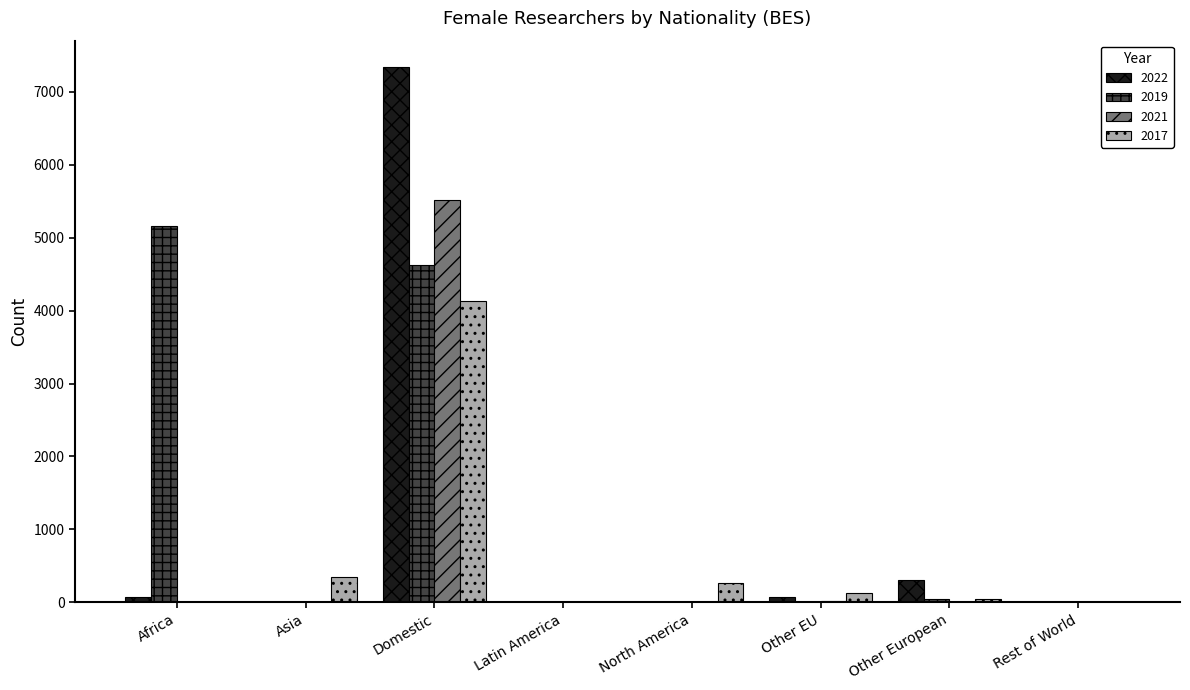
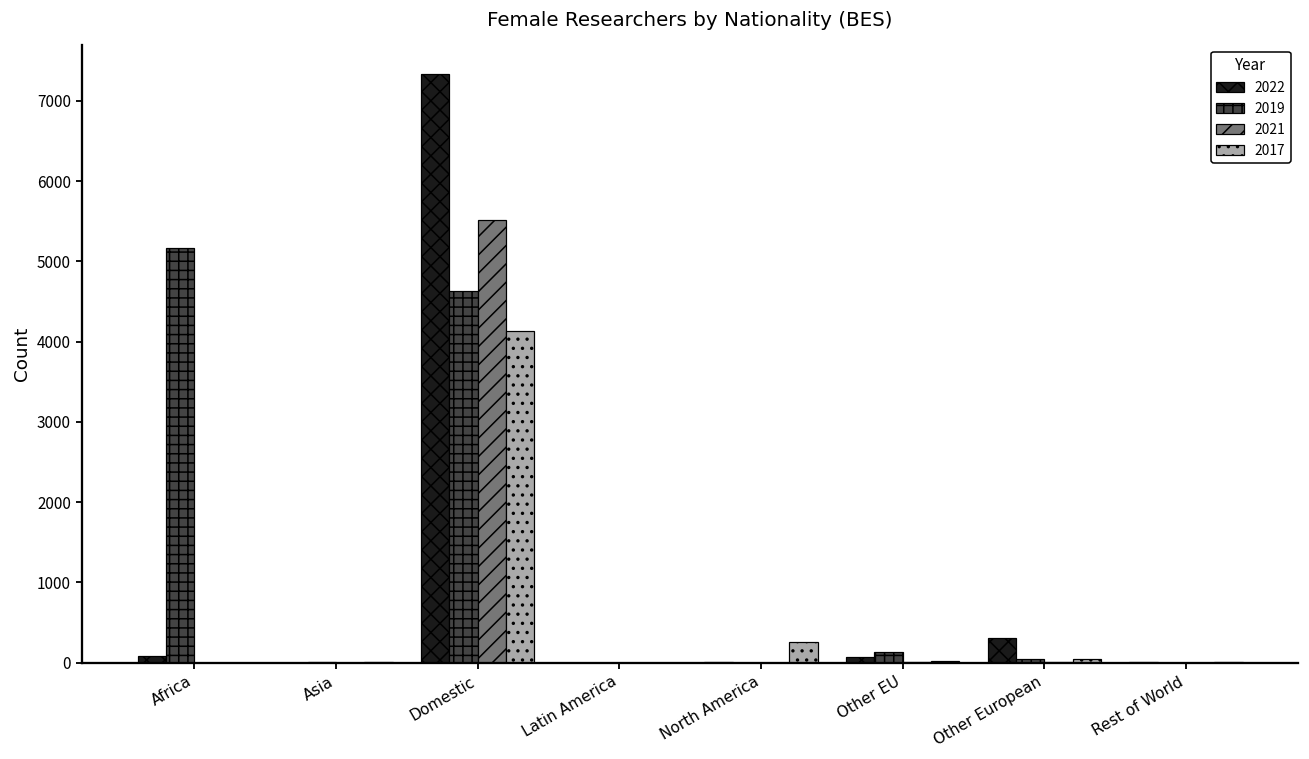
2017, Asia: 400 -> 0
2019, Other EU: 0 -> 100
2017, Other EU: 100 -> 0
